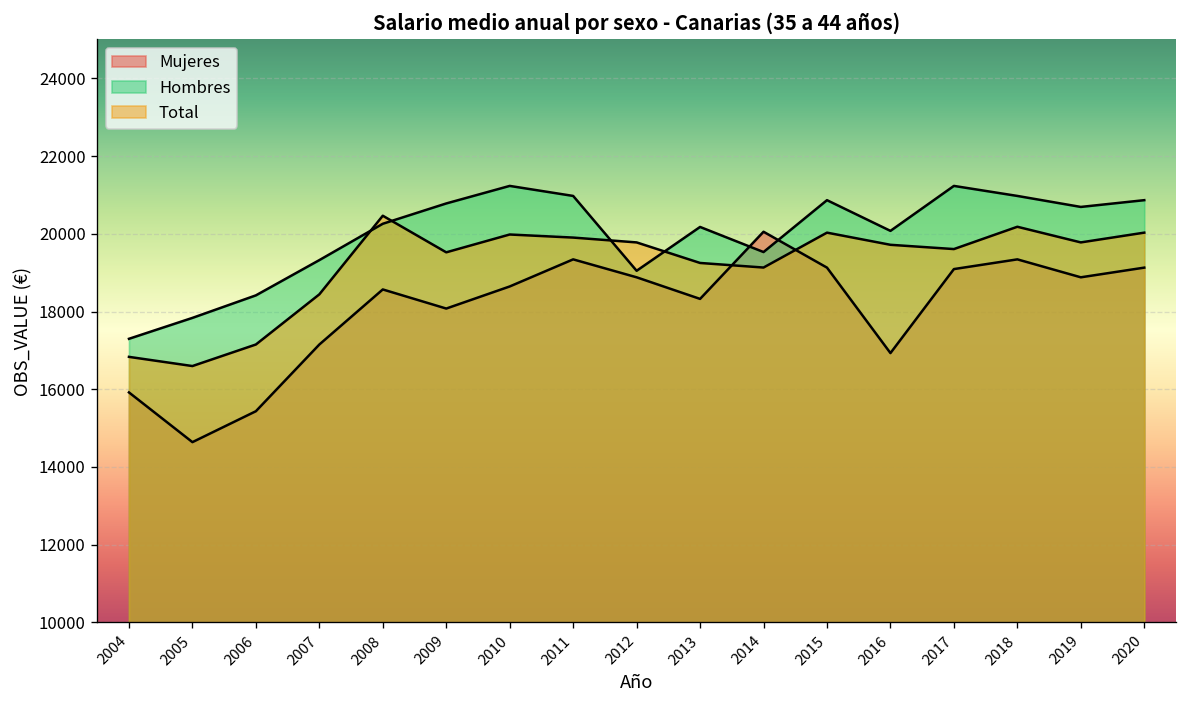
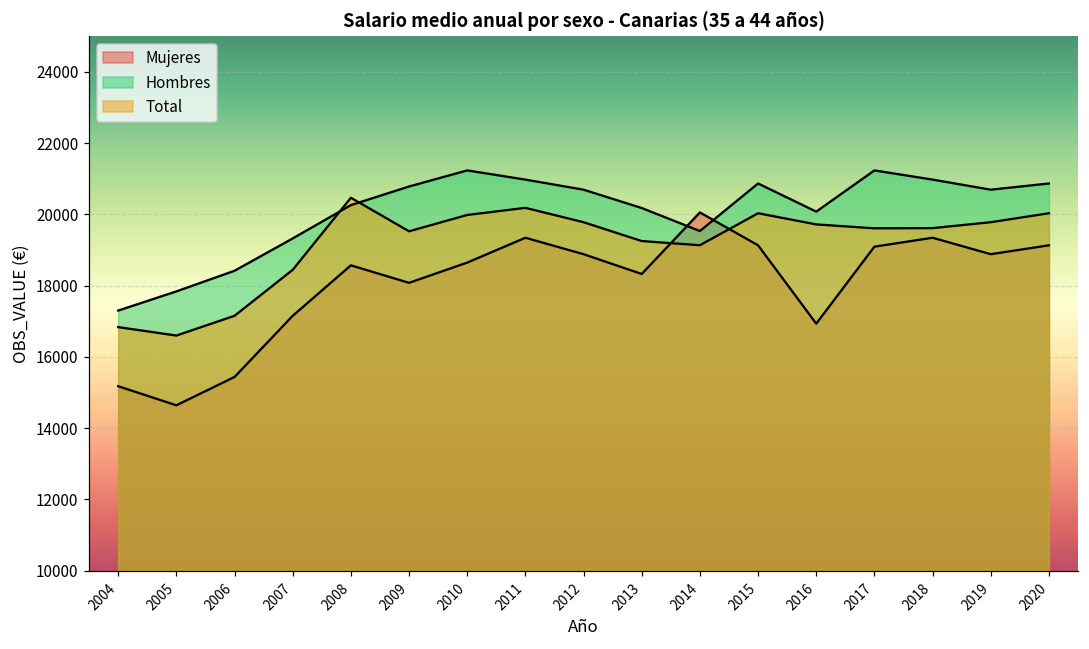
Mujeres, 2004: 15900 -> 15200
Total, 2011: 19900 -> 20200
Hombres, 2012: 19000 -> 20700
Total, 2018: 20200 -> 19600
